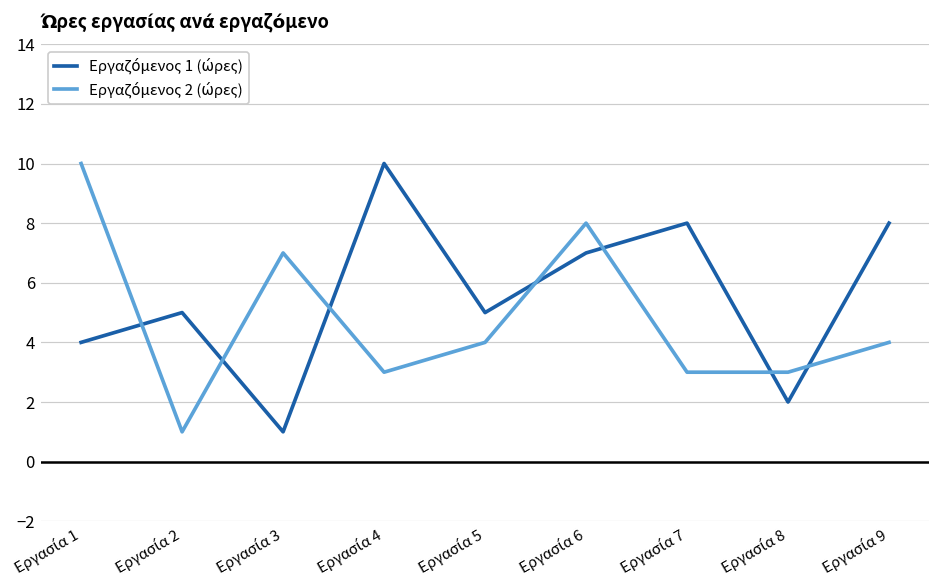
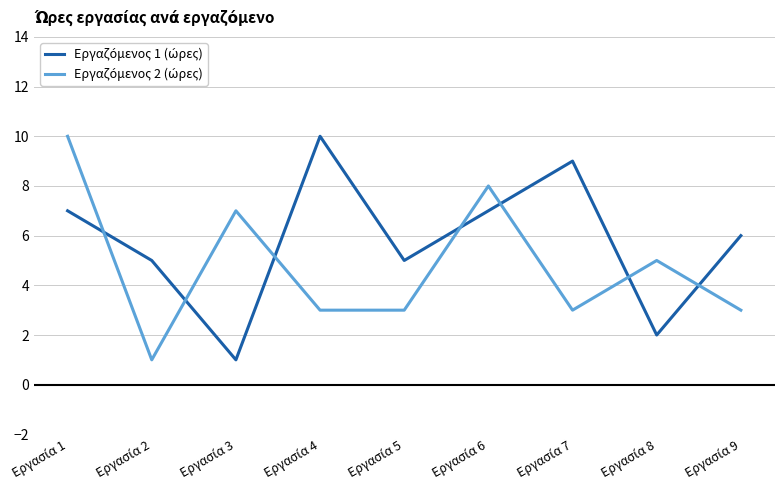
Εργαζόμενος 1 (ώρες), Εργασία 1: 4 -> 7
Εργαζόμενος 2 (ώρες), Εργασία 5: 4 -> 3
Εργαζόμενος 1 (ώρες), Εργασία 7: 8 -> 9
Εργαζόμενος 2 (ώρες), Εργασία 8: 3 -> 5
Εργαζόμενος 1 (ώρες), Εργασία 9: 8 -> 6
Εργαζόμενος 2 (ώρες), Εργασία 9: 4 -> 3
